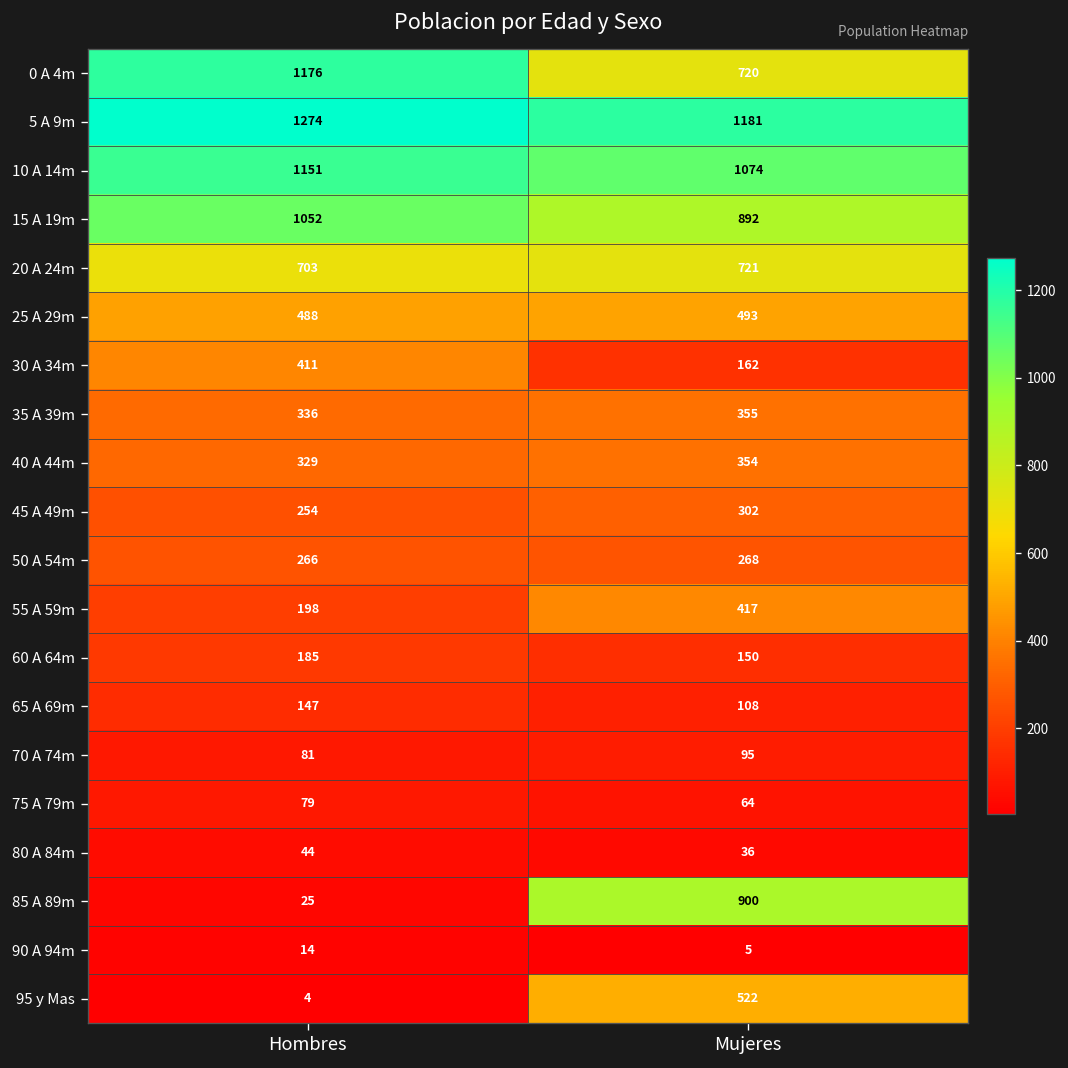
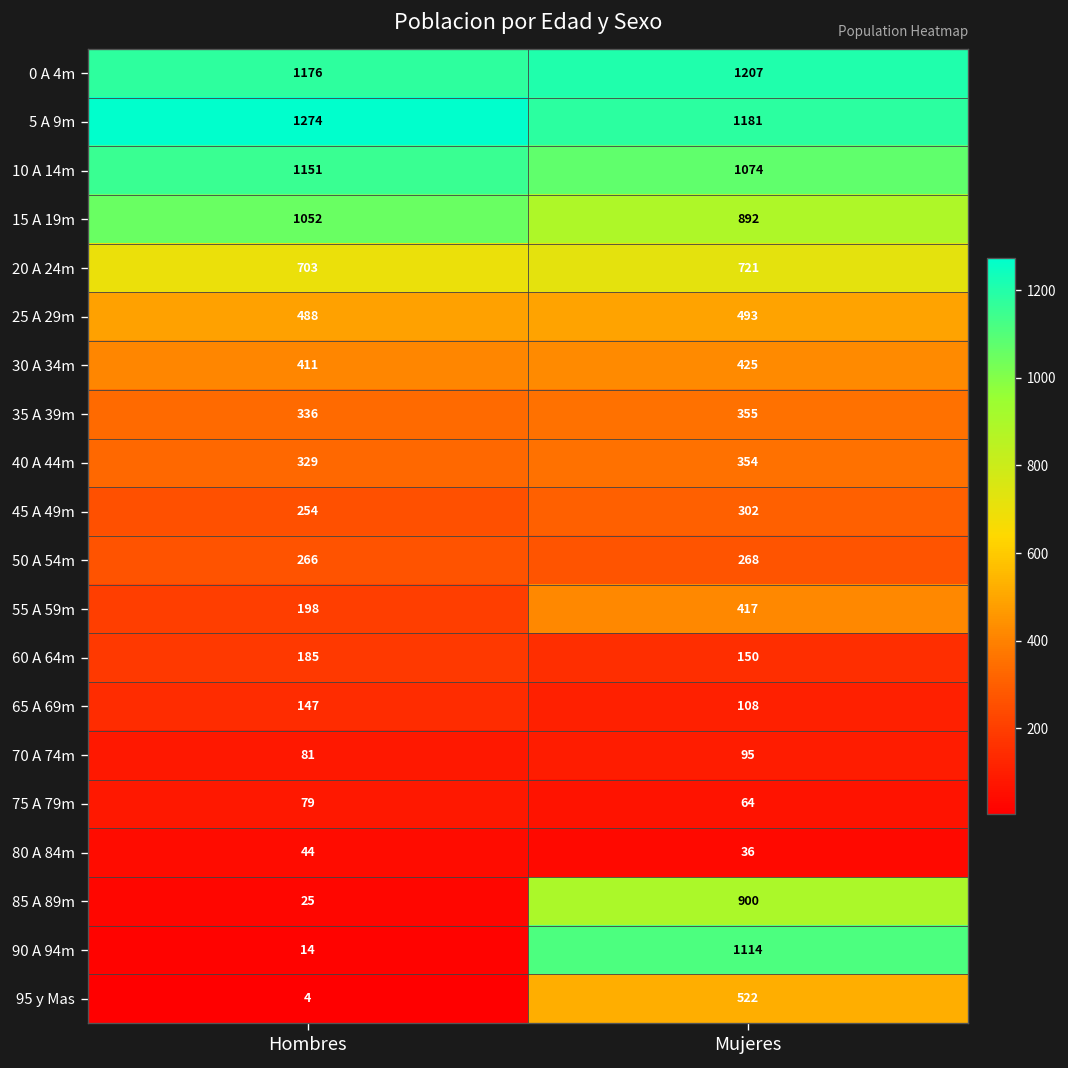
0 A 4m, Mujeres: 720 -> 1207
30 A 34m, Mujeres: 162 -> 425
90 A 94m, Mujeres: 5 -> 1114
